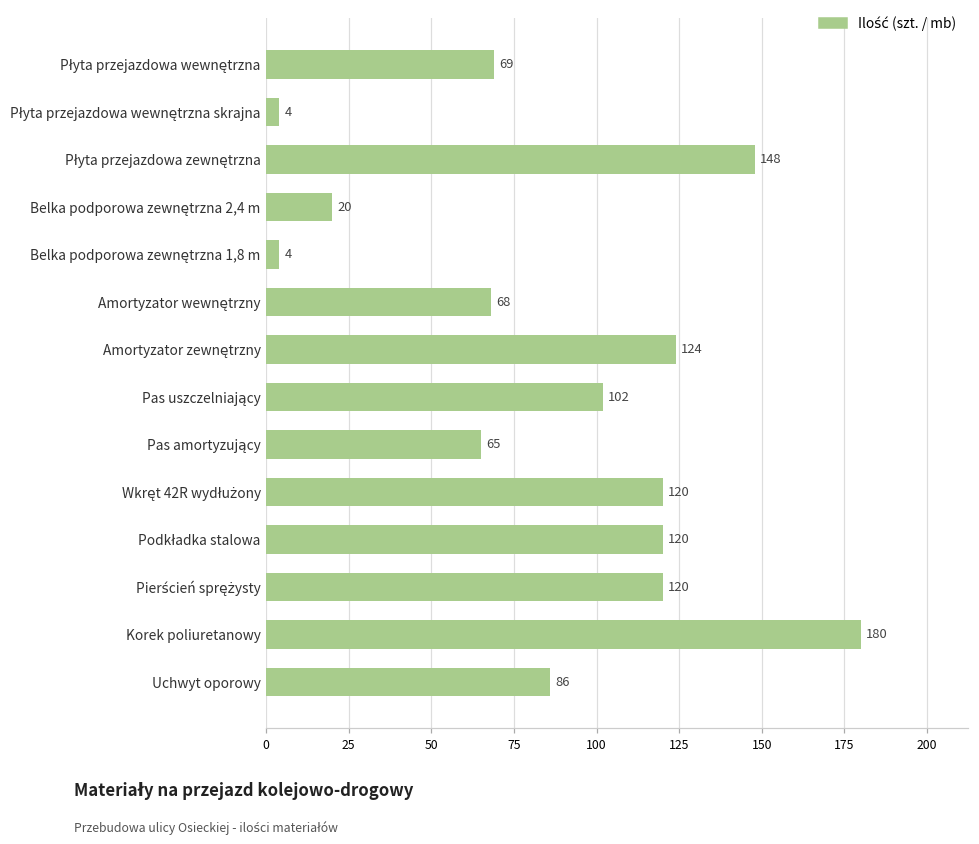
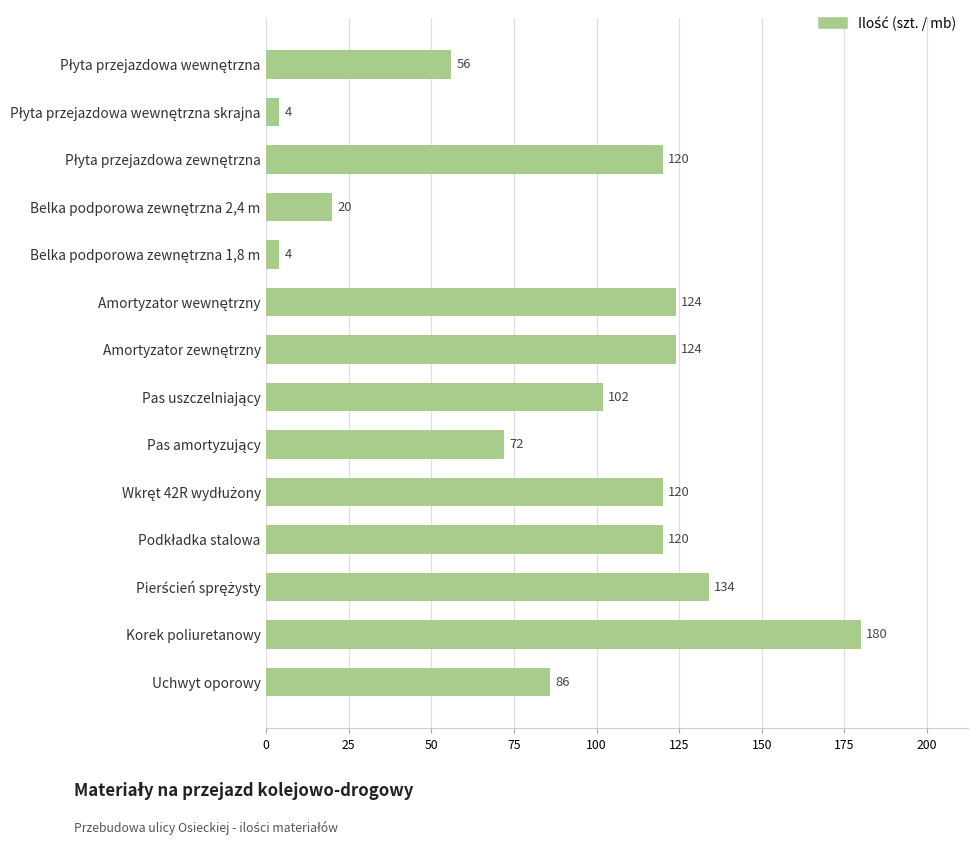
Płyta przejazdowa wewnętrzna: 69 -> 56
Płyta przejazdowa zewnętrzna: 148 -> 120
Amortyzator wewnętrzny: 68 -> 124
Pas amortyzujący: 65 -> 72
Pierścień sprężysty: 120 -> 134
